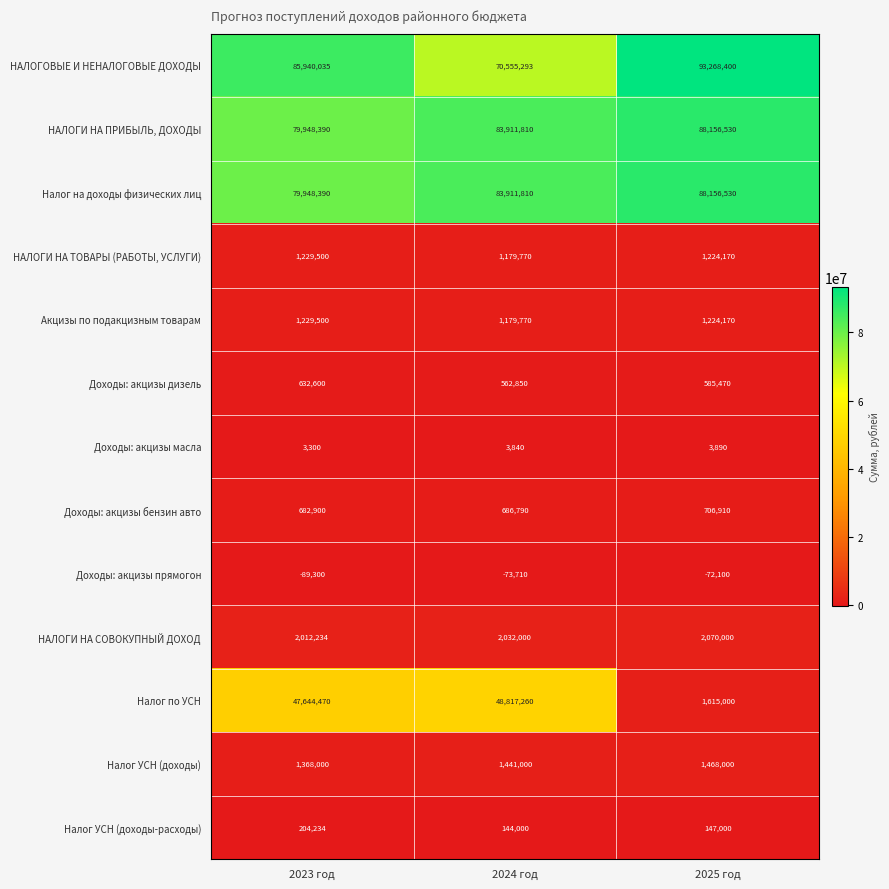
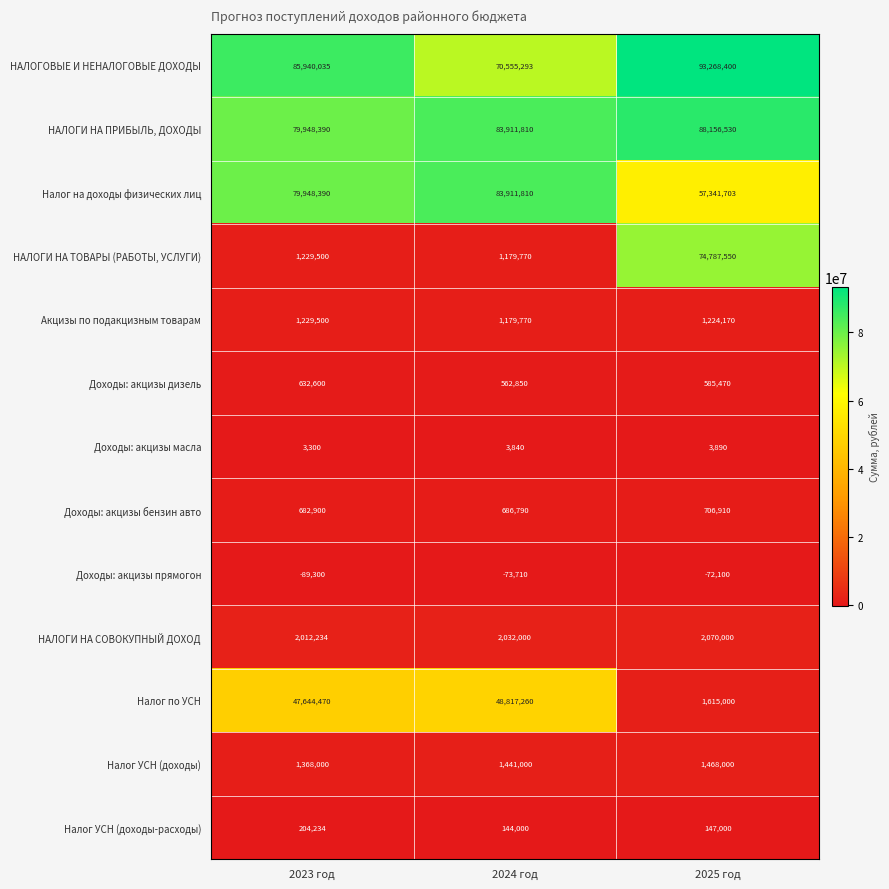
Налог на доходы физических лиц, 2025 год: 88,156,530 -> 57,341,703
НАЛОГИ НА ТОВАРЫ (РАБОТЫ, УСЛУГИ), 2025 год: 1,224,170 -> 74,787,550
